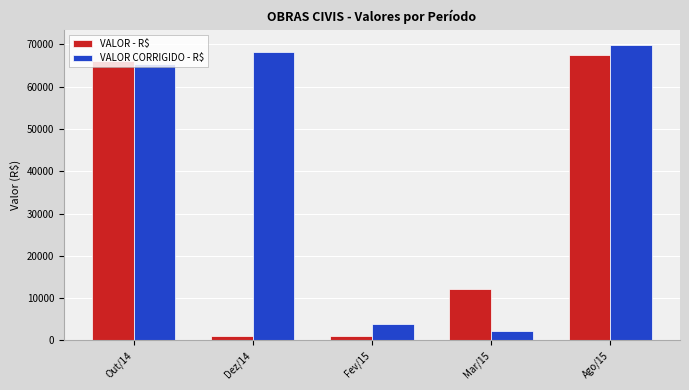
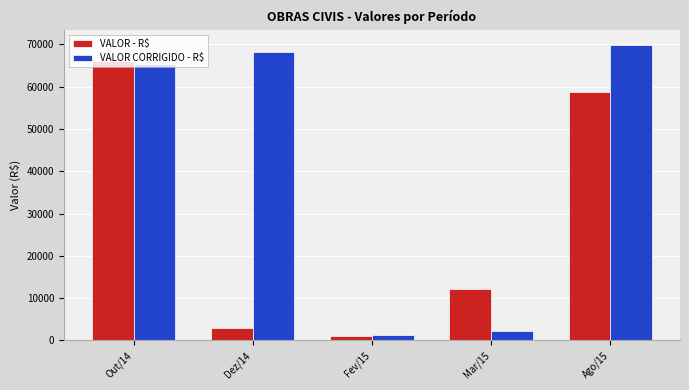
VALOR - R$, Dez/14: 1000 -> 3000
VALOR CORRIGIDO - R$, Fev/15: 4000 -> 1000
VALOR - R$, Ago/15: 67000 -> 59000
